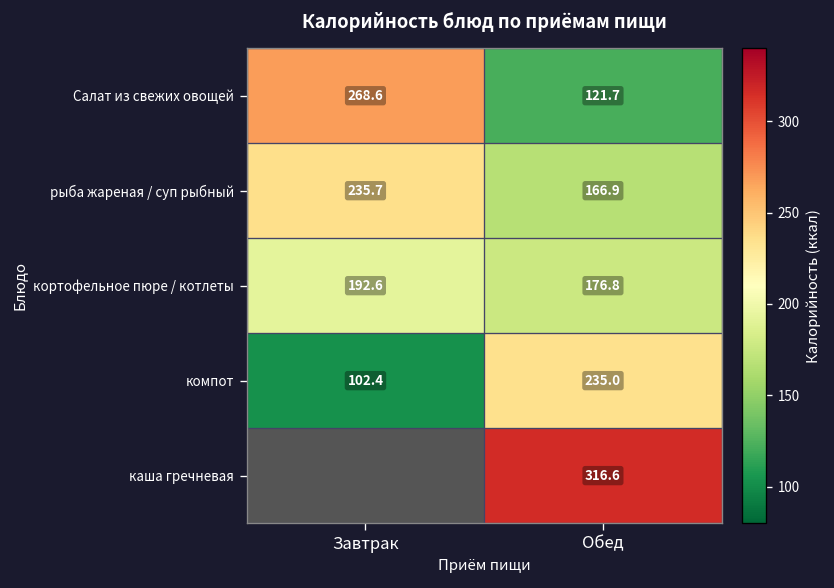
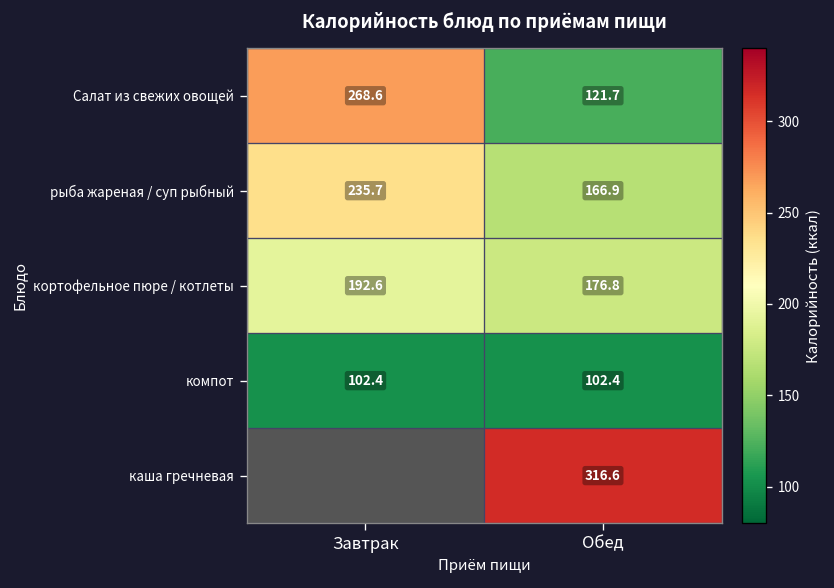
компот, Обед: 235.0 -> 102.4
